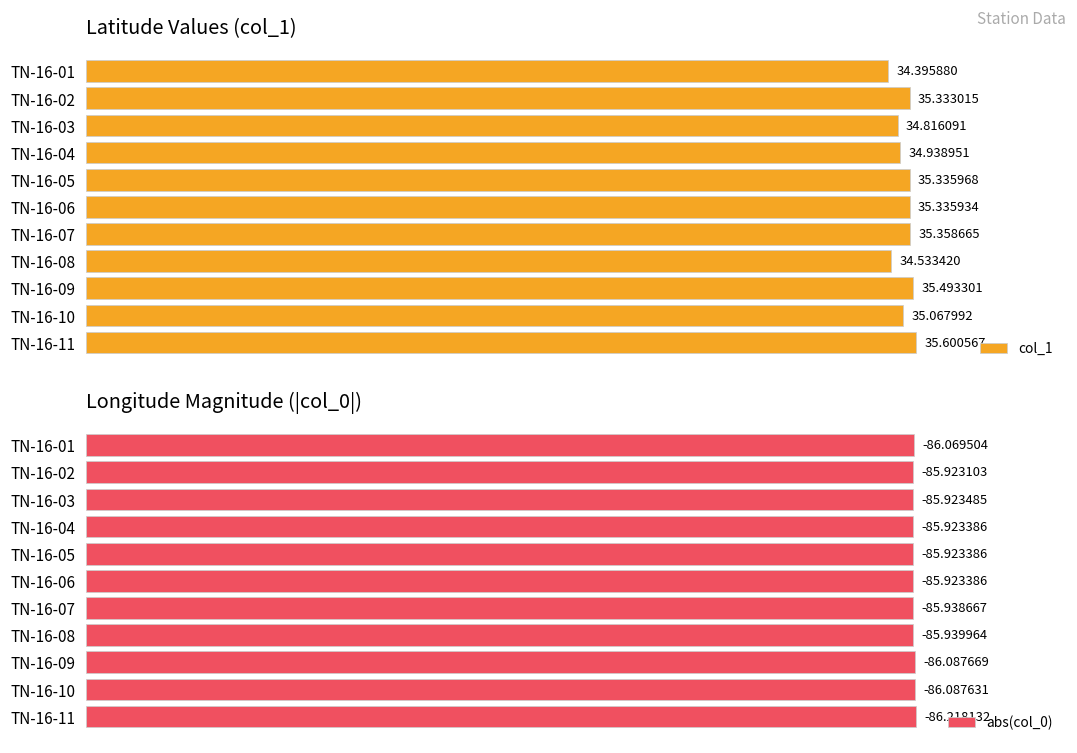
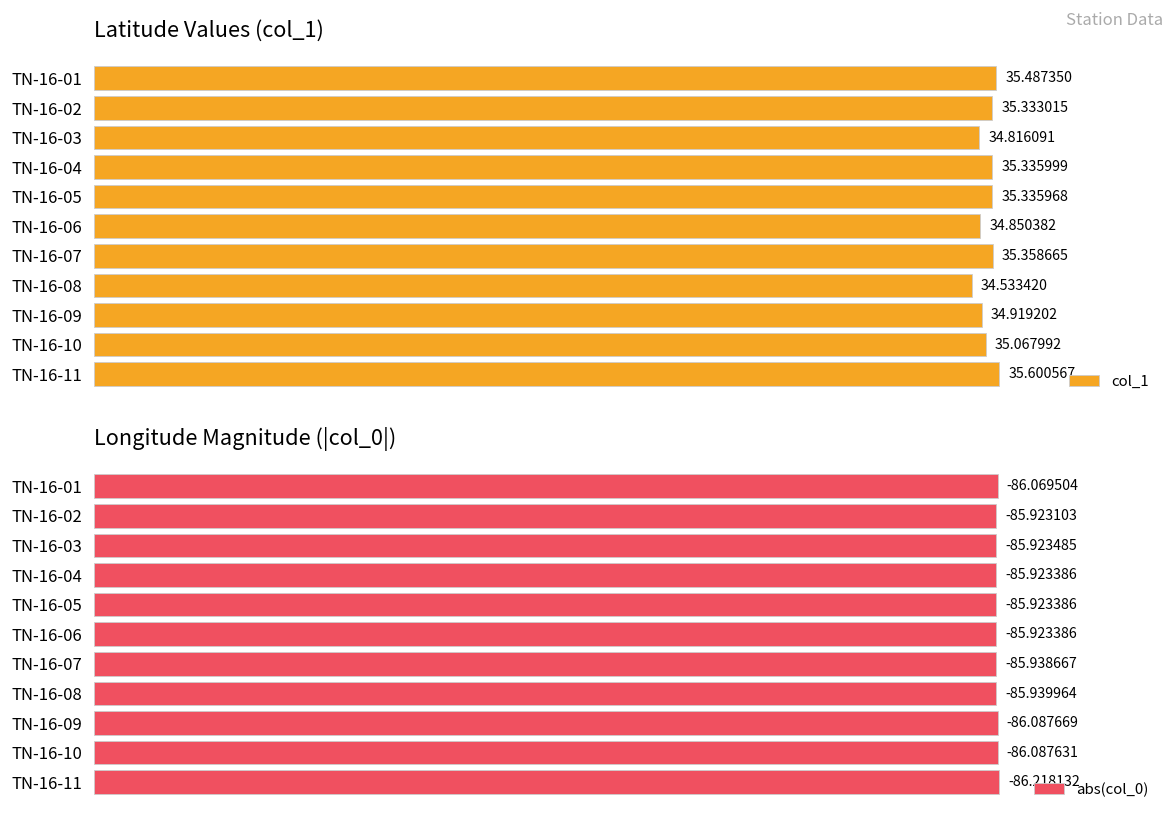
Latitude Values (col_1), TN-16-01: 34.395880 -> 35.487350
Latitude Values (col_1), TN-16-04: 34.938951 -> 35.335999
Latitude Values (col_1), TN-16-06: 35.335934 -> 34.850382
Latitude Values (col_1), TN-16-09: 35.493301 -> 34.919202
